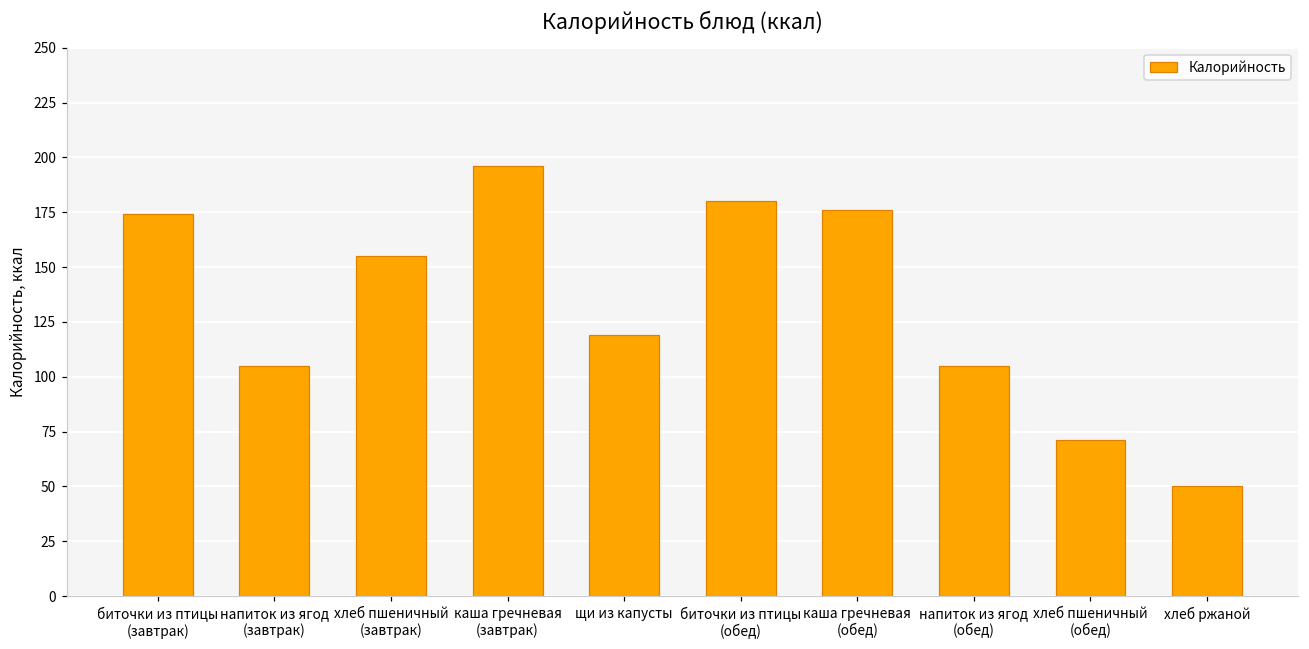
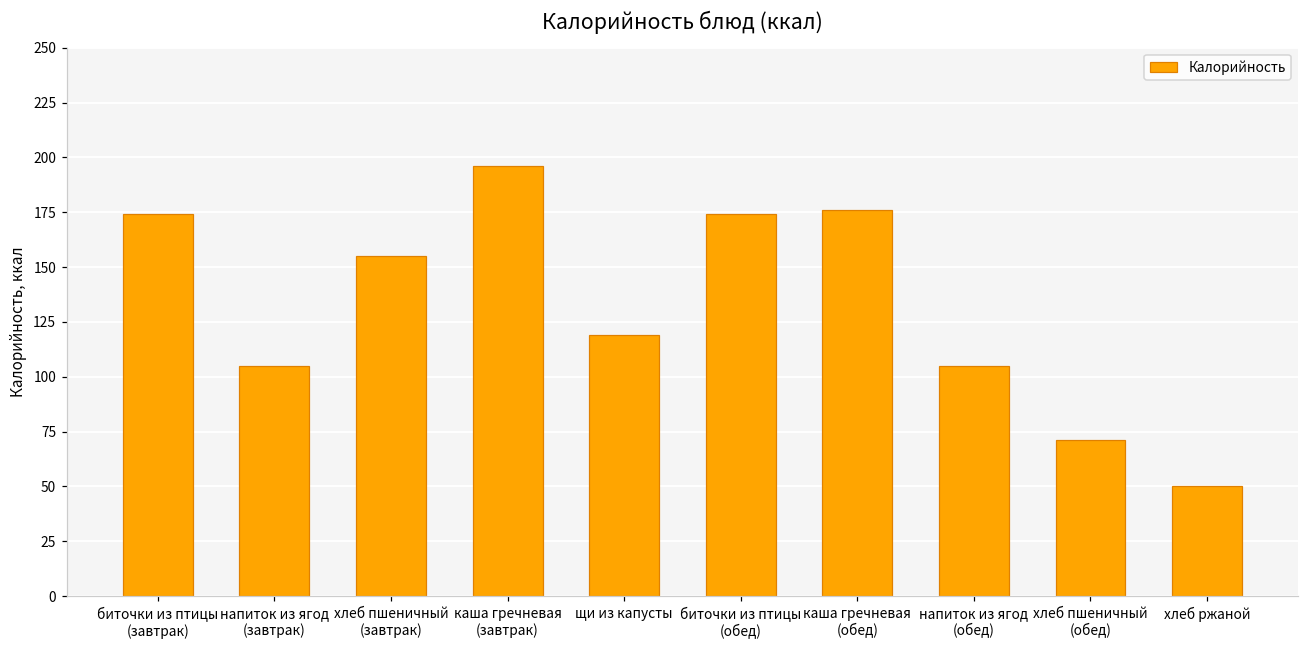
биточки из птицы (обед): 180 -> 174
